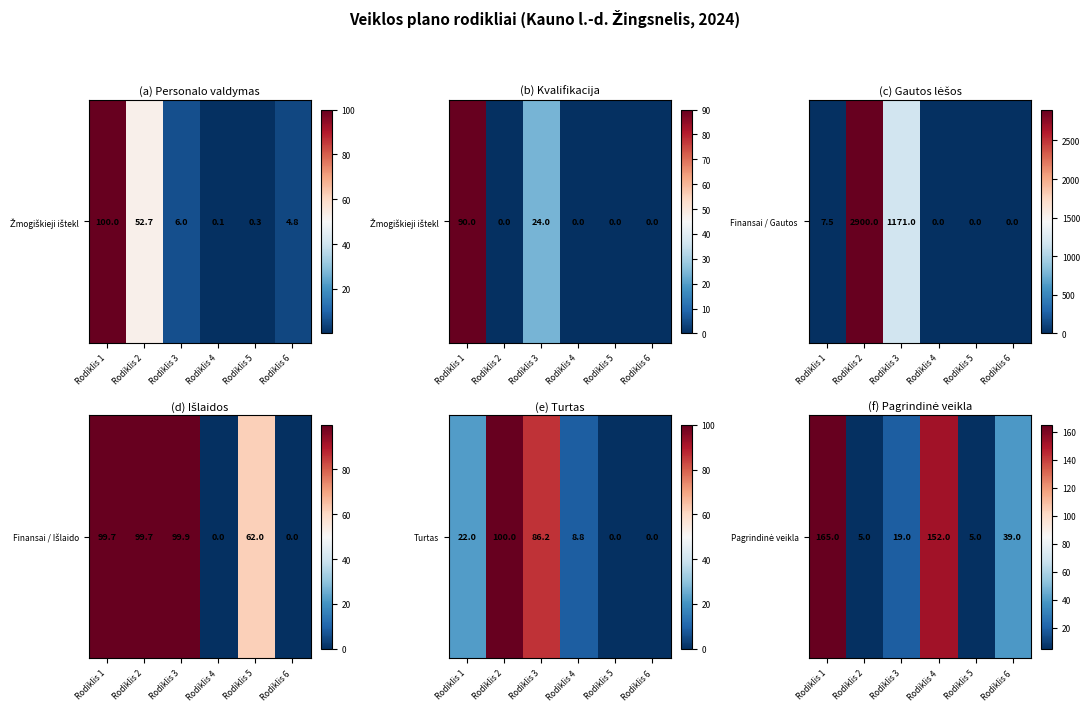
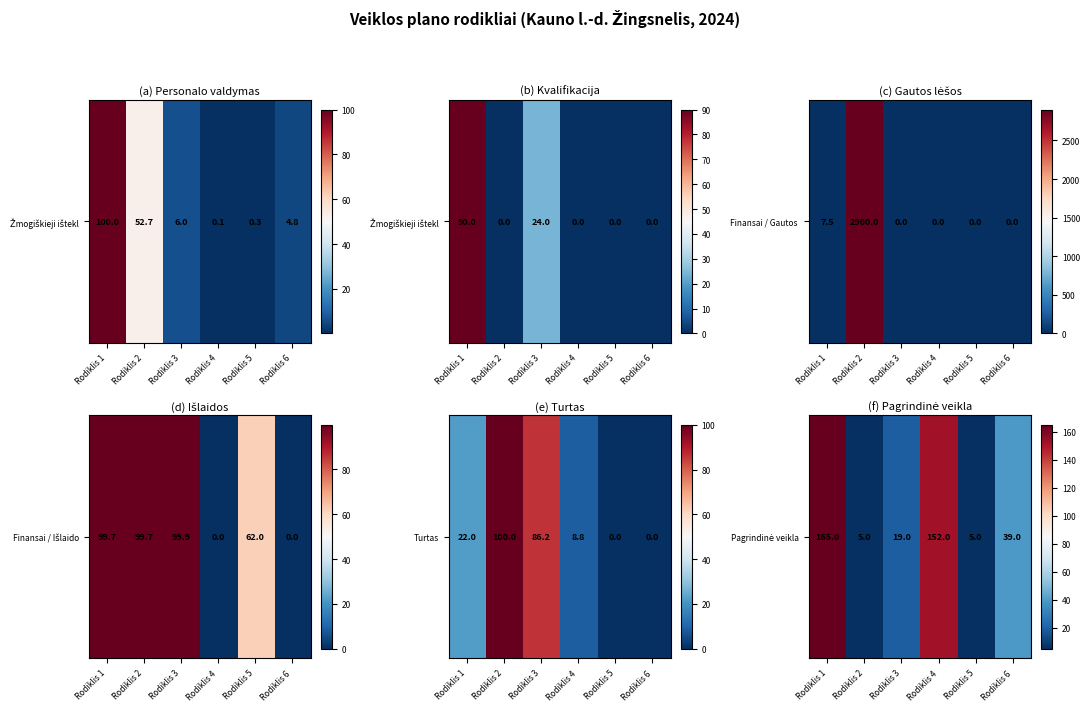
(c) Gautos lėšos, Finansai / Gautos, Rodiklis 3: 1171.0 -> 0.0
